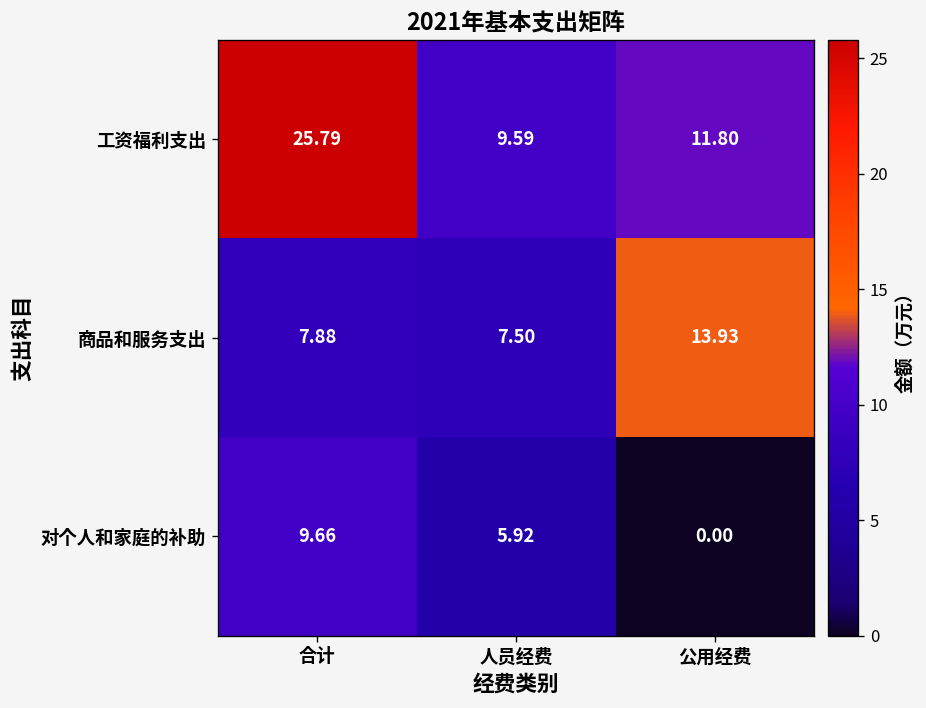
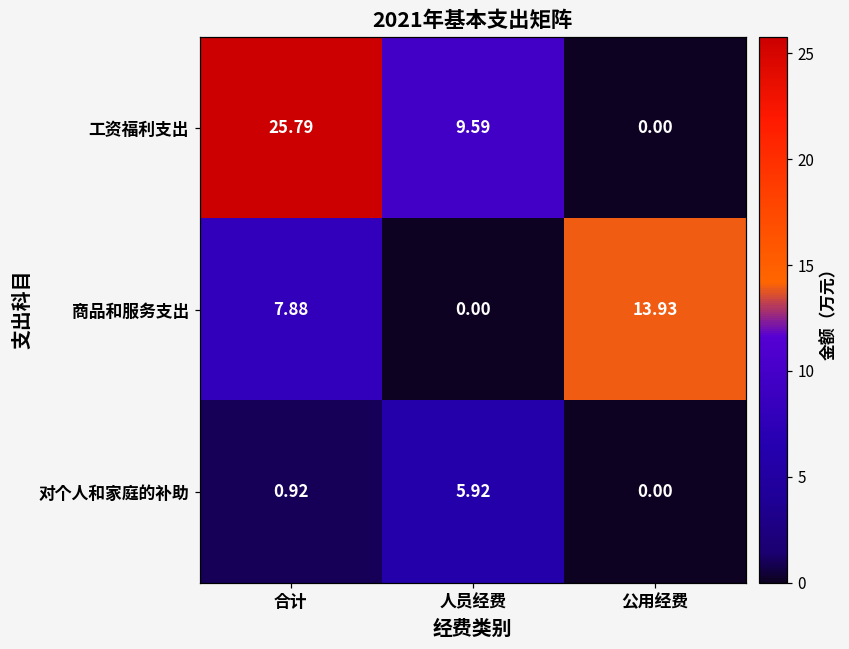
工资福利支出, 公用经费: 11.80 -> 0.00
商品和服务支出, 人员经费: 7.50 -> 0.00
对个人和家庭的补助, 合计: 9.66 -> 0.92
